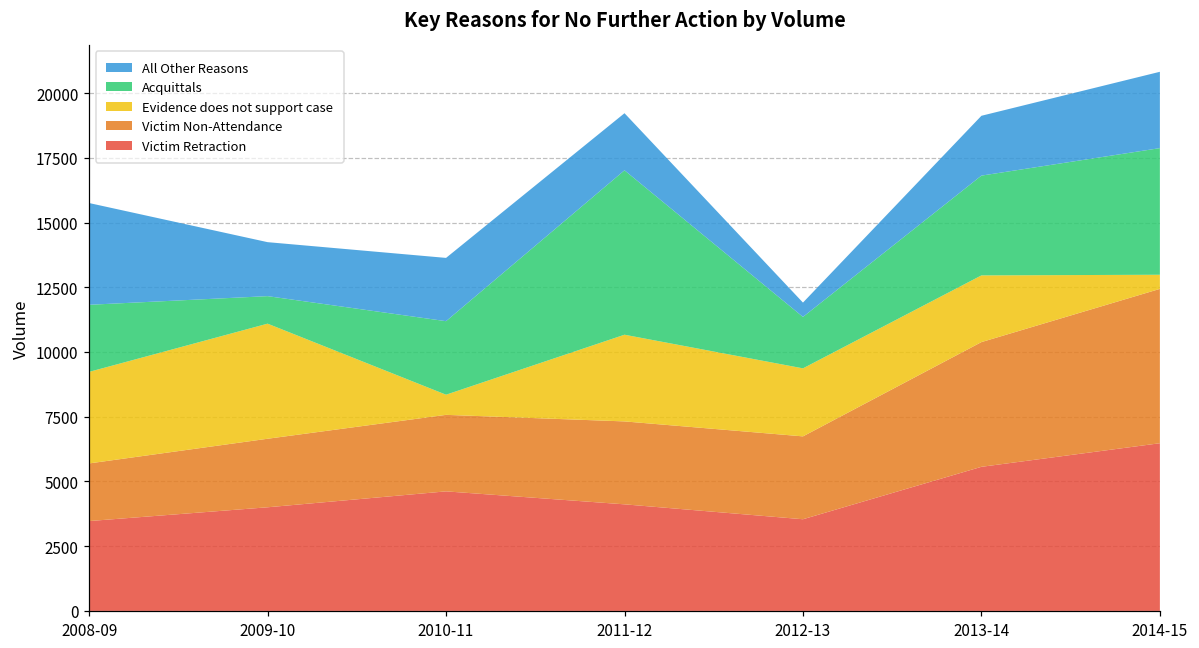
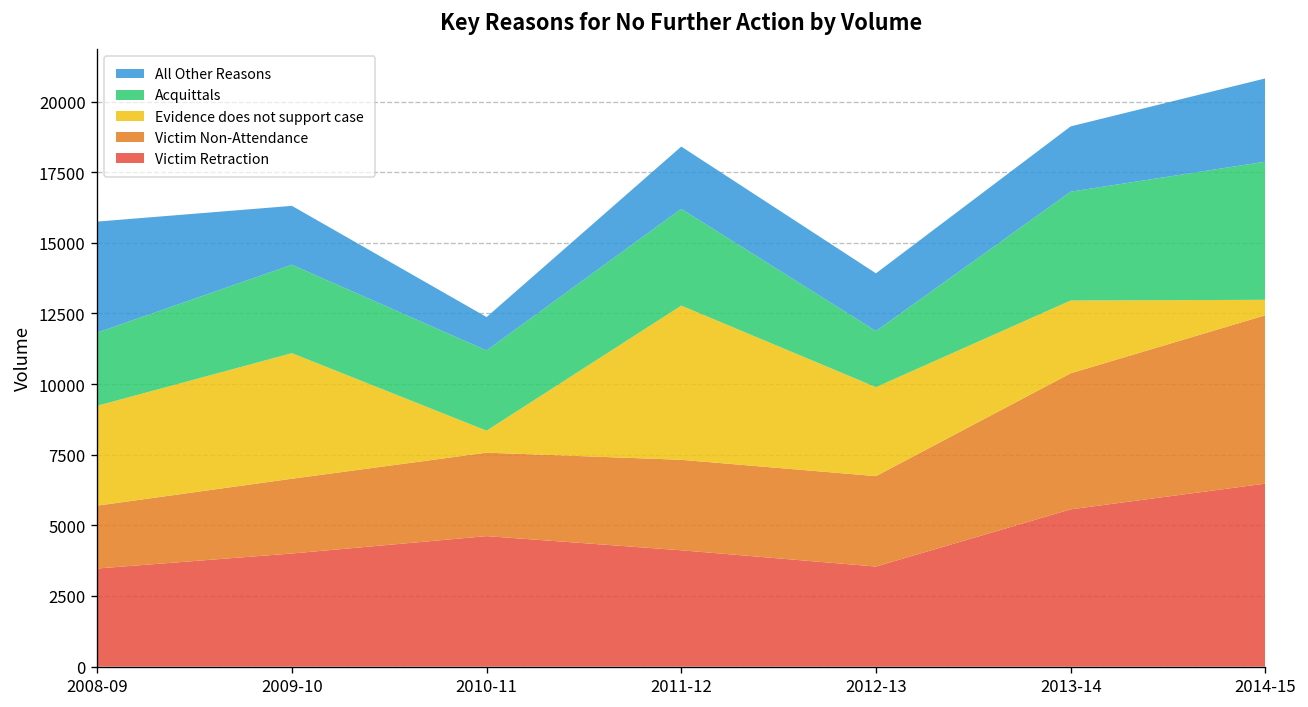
Acquittals, 2009-10: 1100 -> 3100
All Other Reasons, 2010-11: 2400 -> 1200
Evidence does not support case, 2011-12: 3300 -> 5500
Acquittals, 2011-12: 6400 -> 3400
Evidence does not support case, 2012-13: 2600 -> 3200
All Other Reasons, 2012-13: 600 -> 2000
